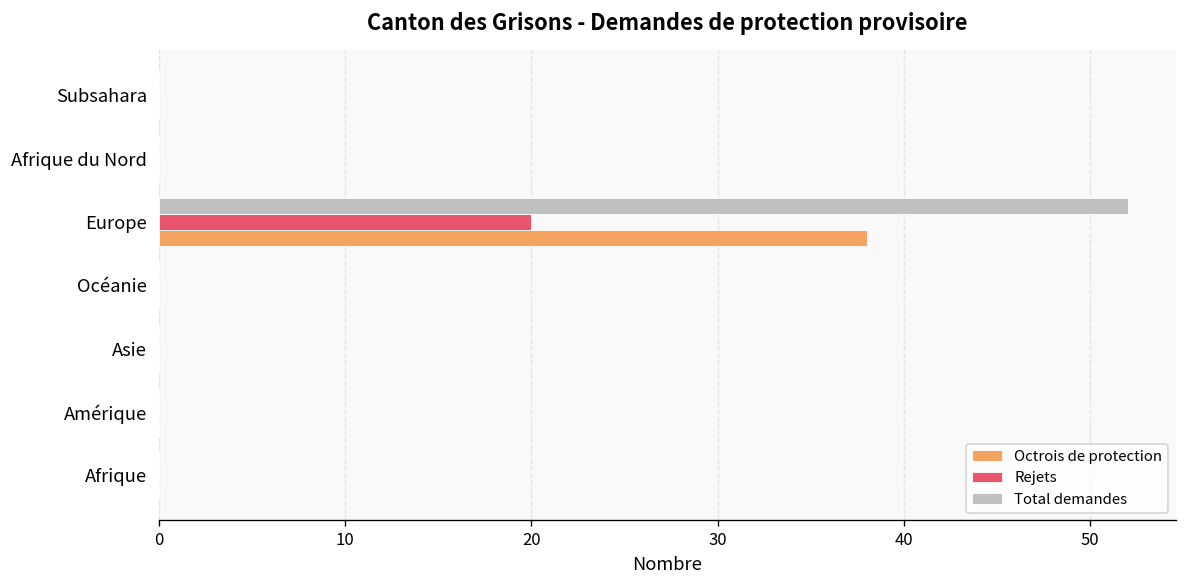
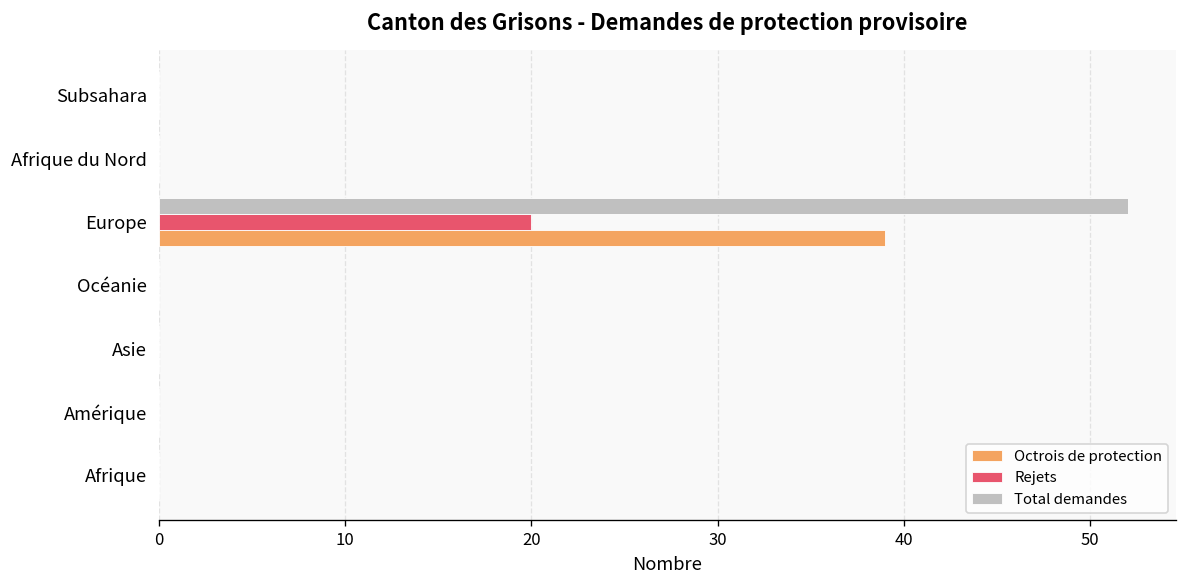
Octrois de protection, Europe: 38 -> 39
